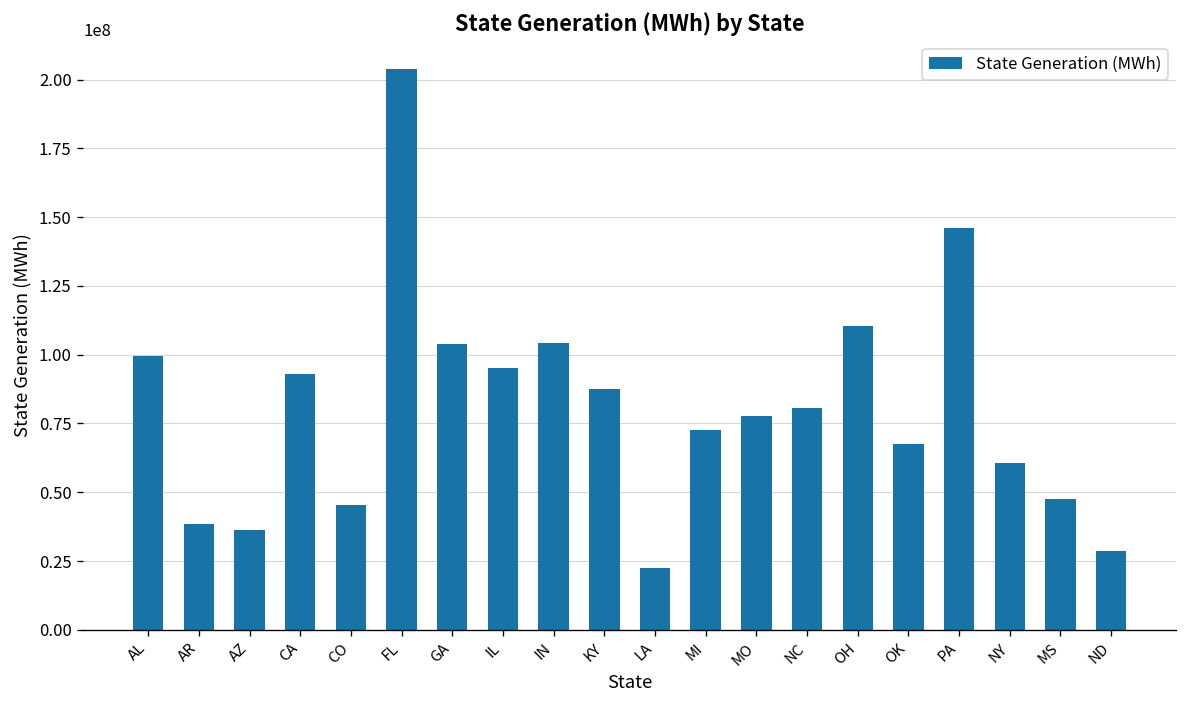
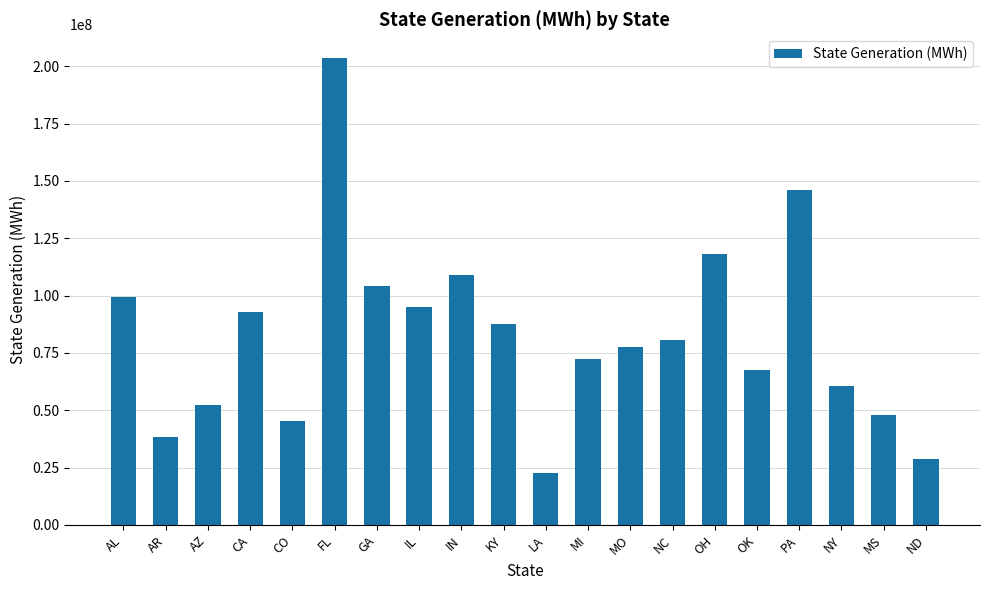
AZ: 36000000 -> 52000000
IN: 104000000 -> 109000000
OH: 110000000 -> 118000000
